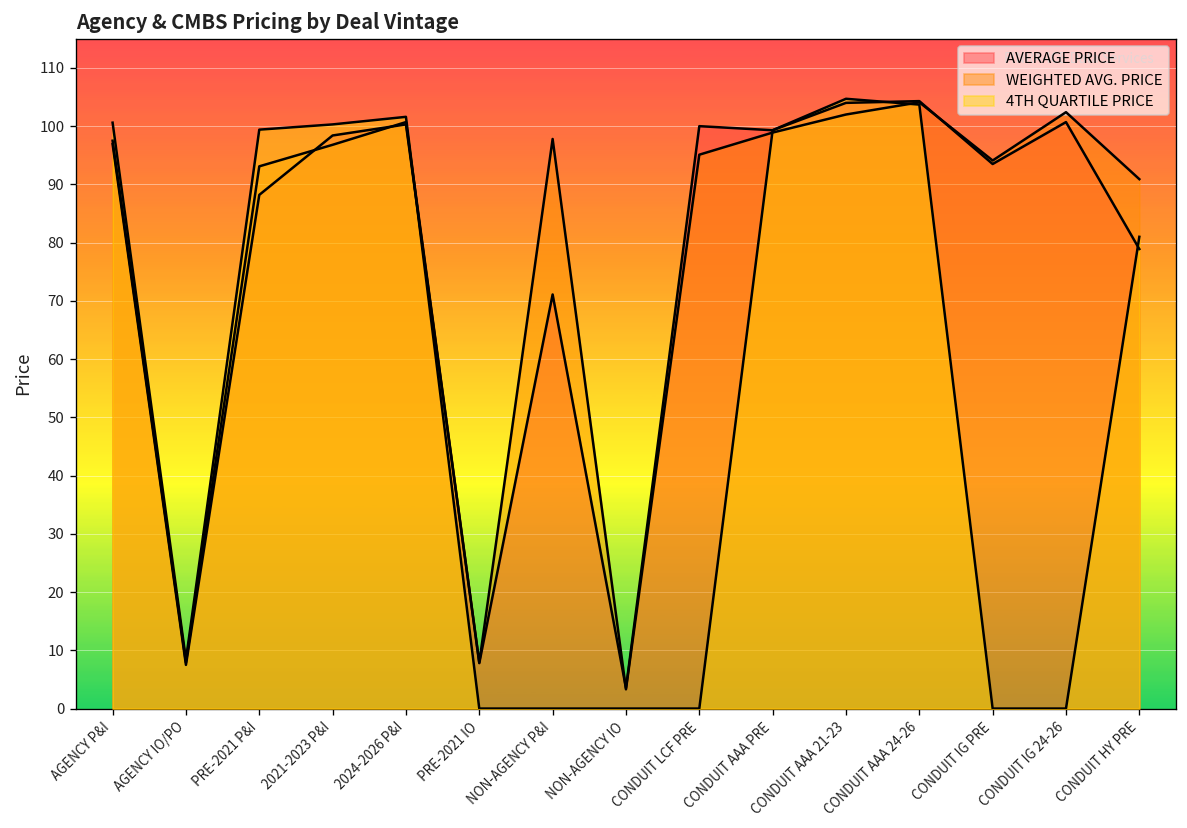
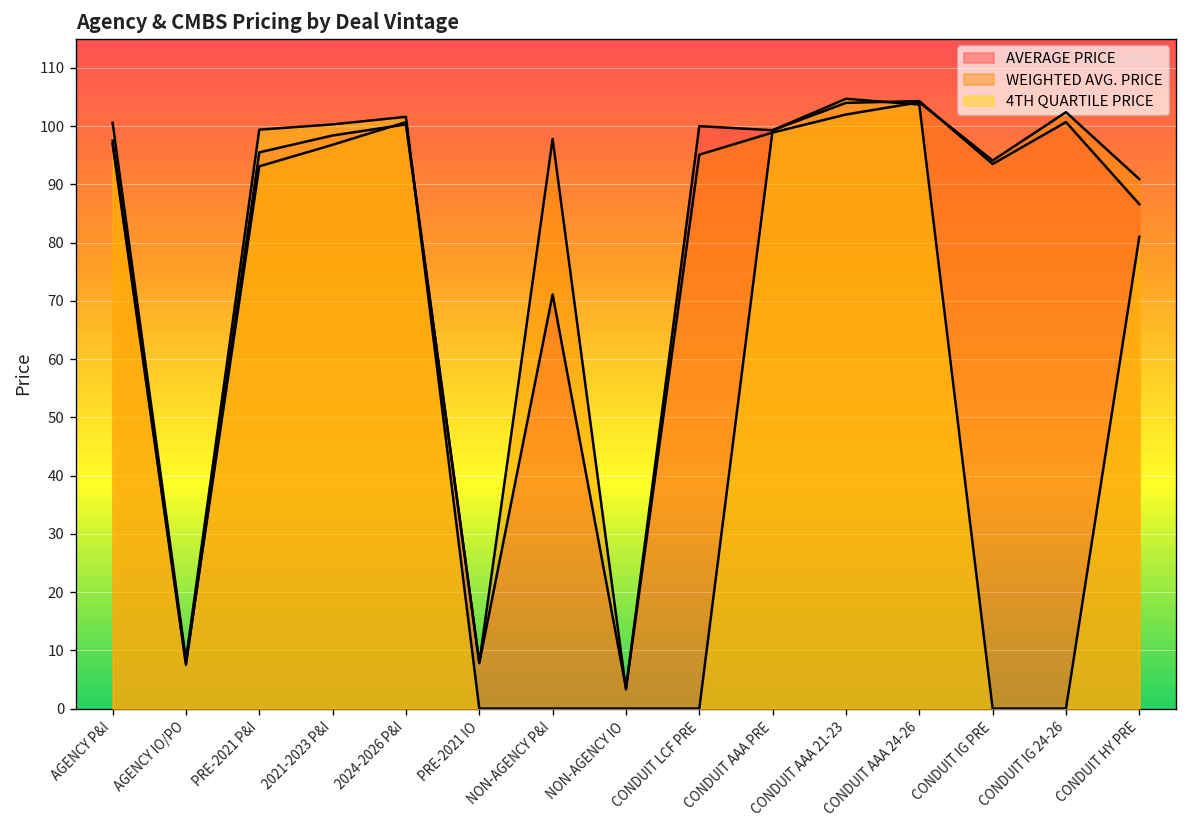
AVERAGE PRICE, PRE-2021 P&I: 88 -> 96
AVERAGE PRICE, CONDUIT HY PRE: 79 -> 87
